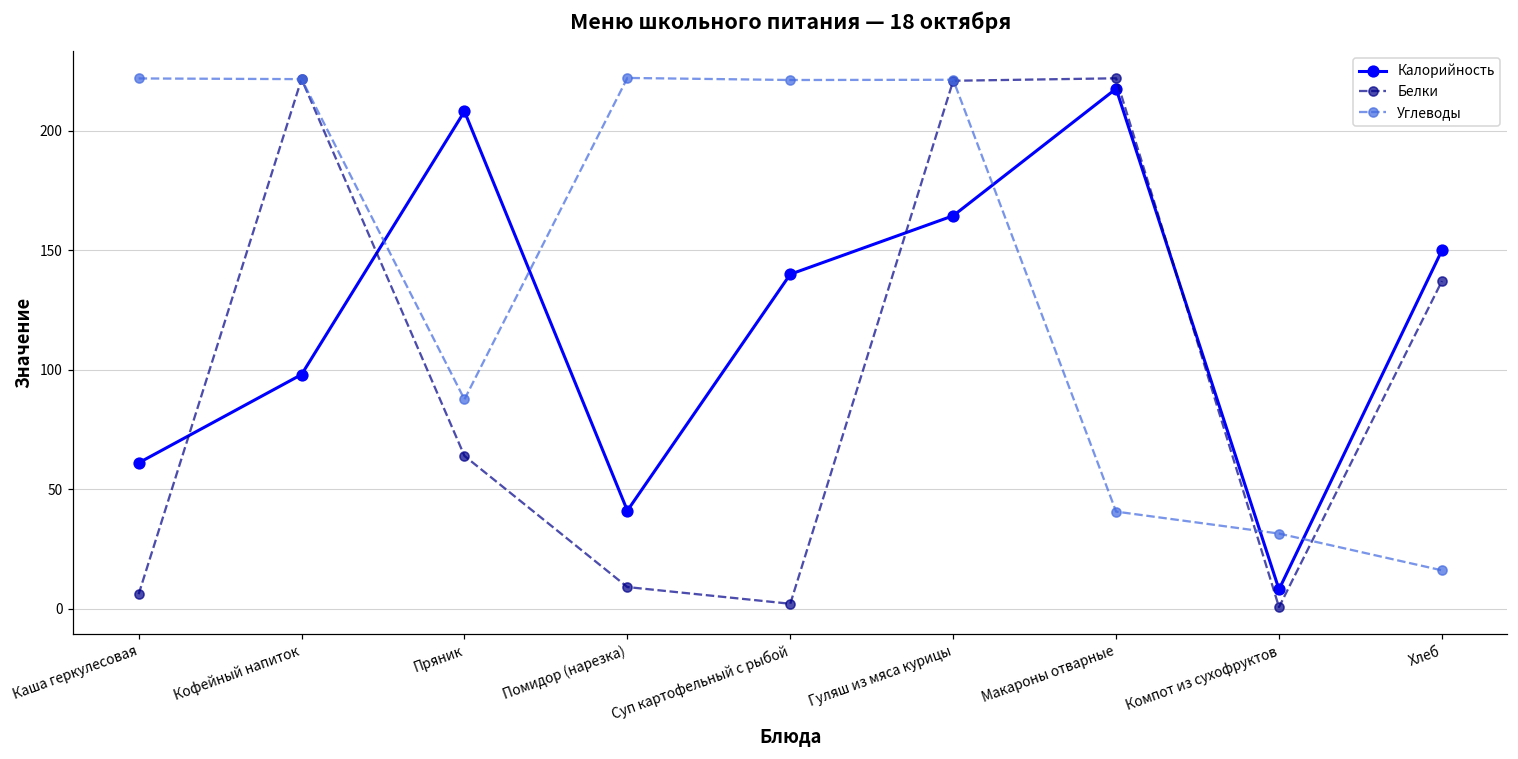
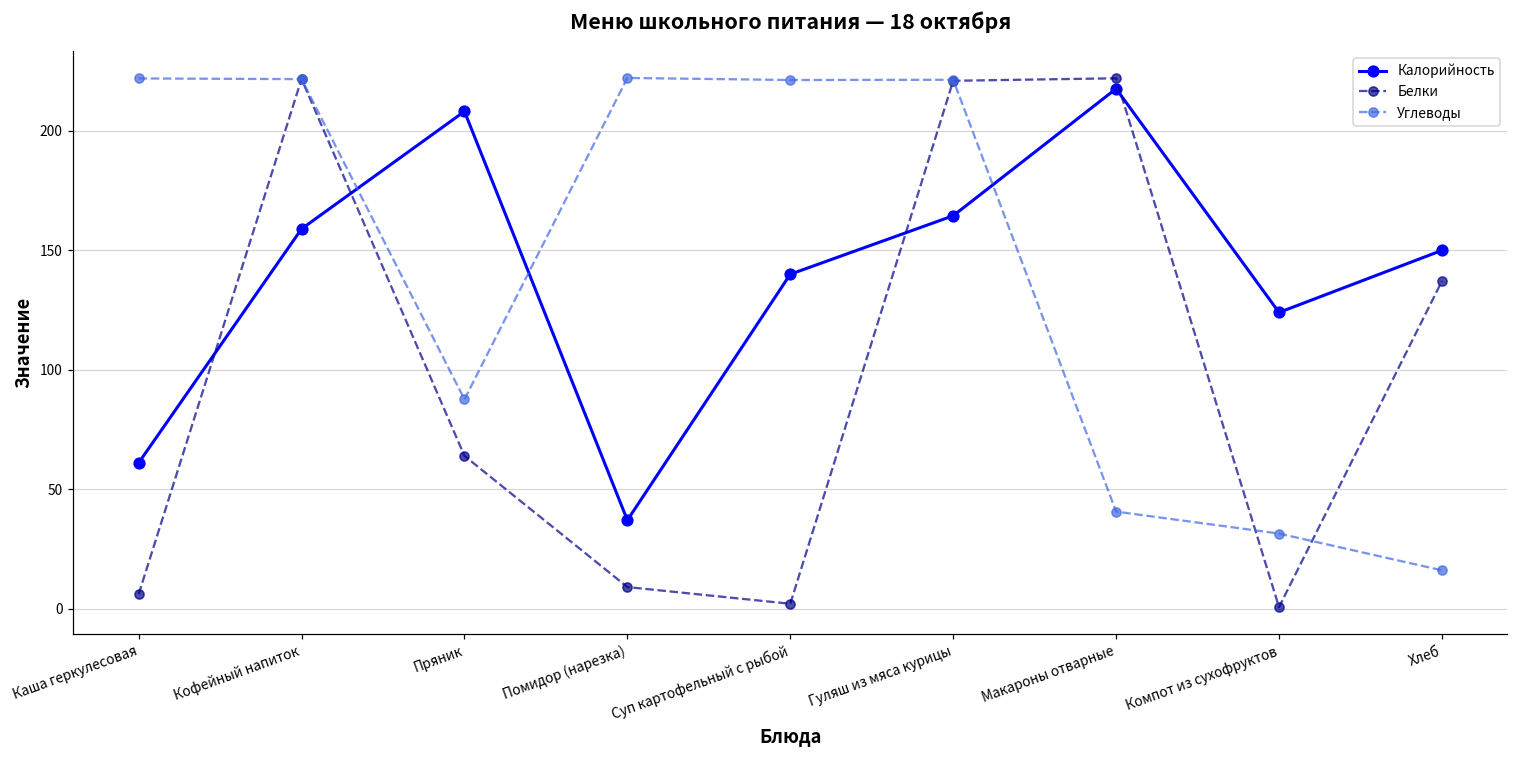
Калорийность, Кофейный напиток: 98 -> 159
Калорийность, Помидор (нарезка): 41 -> 37
Калорийность, Компот из сухофруктов: 8 -> 124
